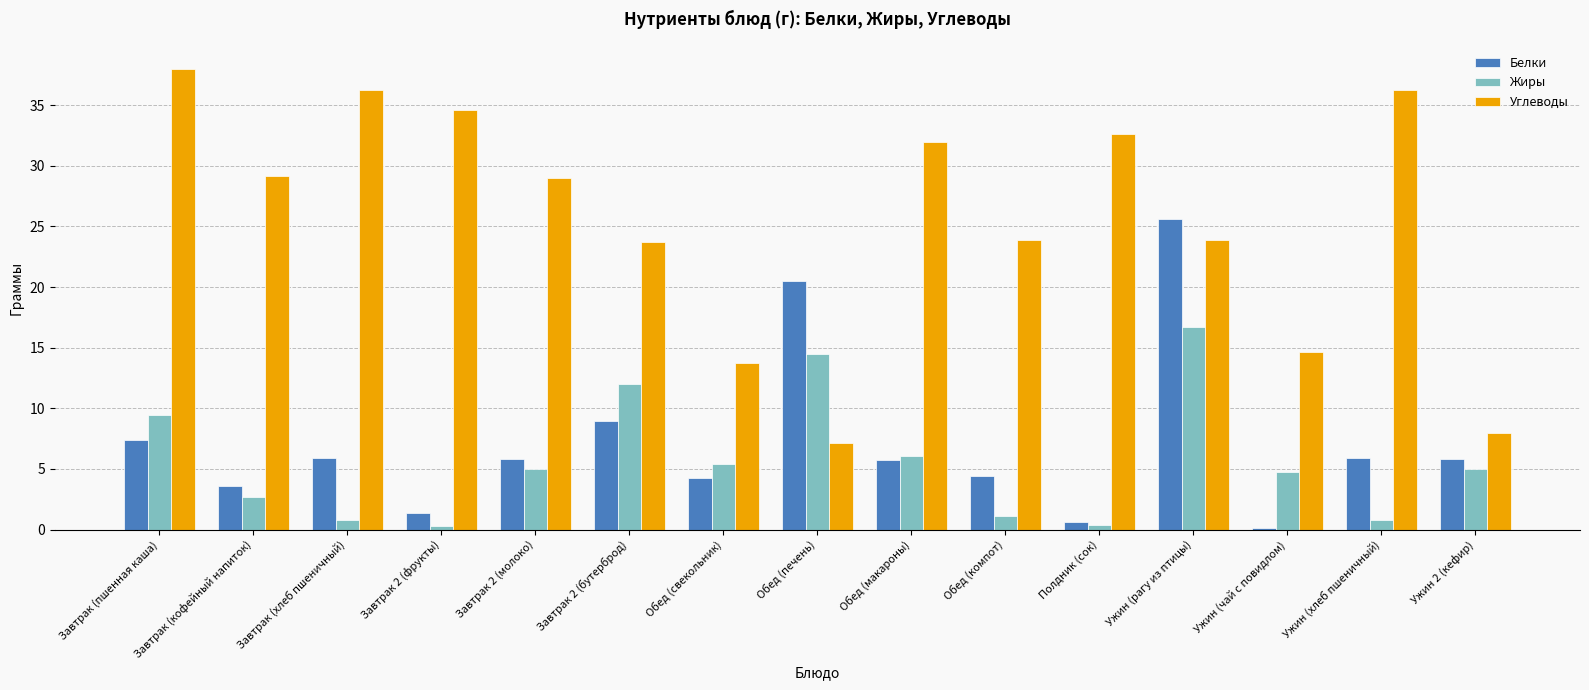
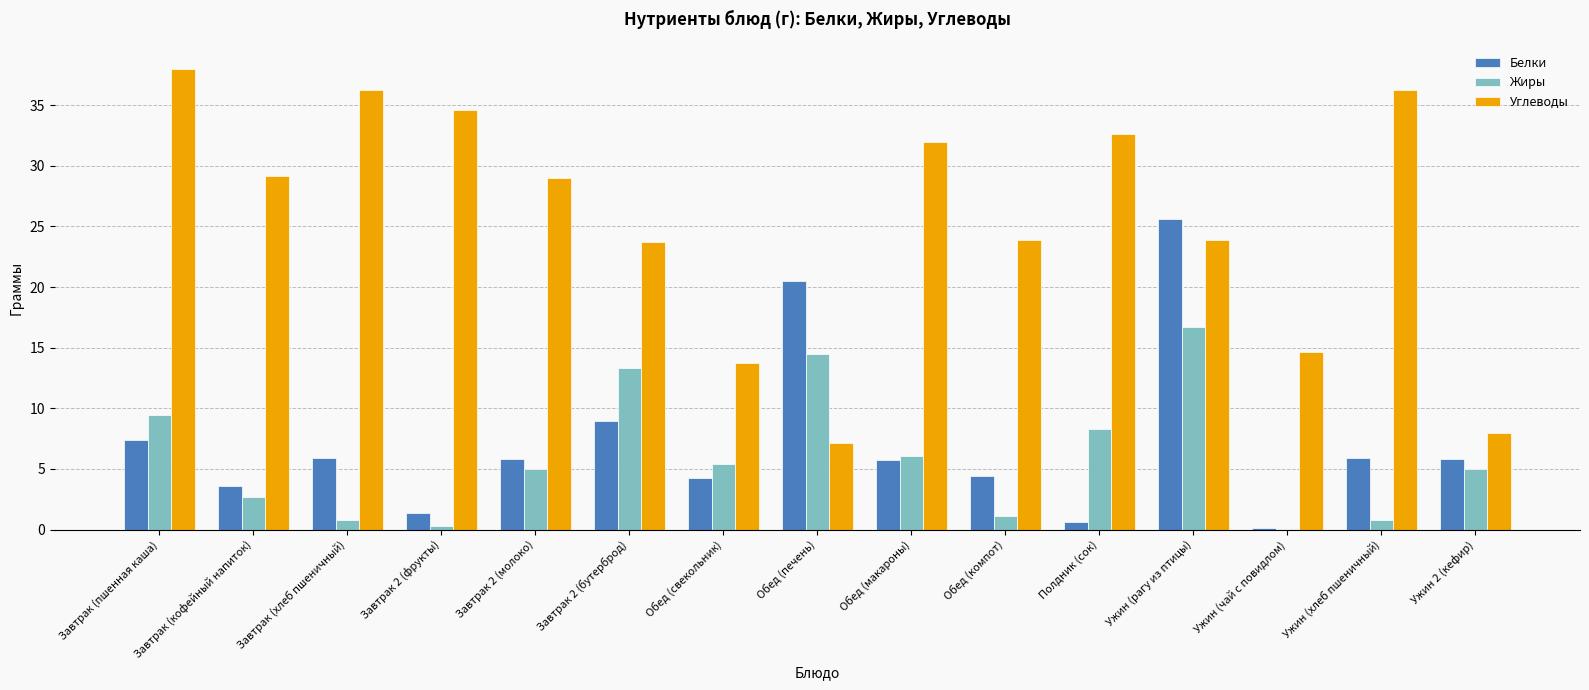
Жиры, Завтрак 2 (бутерброд): 12.0 -> 13.3
Жиры, Полдник (сок): 0.4 -> 8.3
Жиры, Ужин (чай с повидлом): 4.7 -> 0.0
